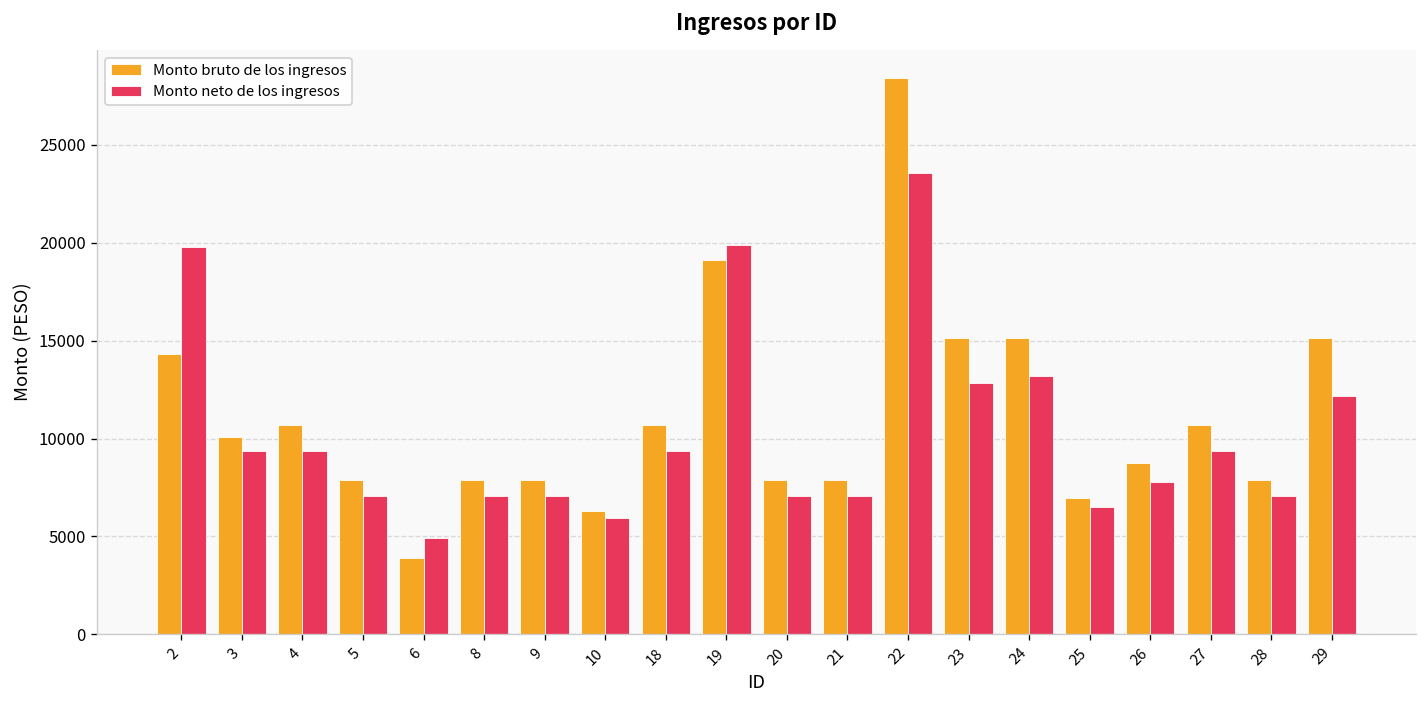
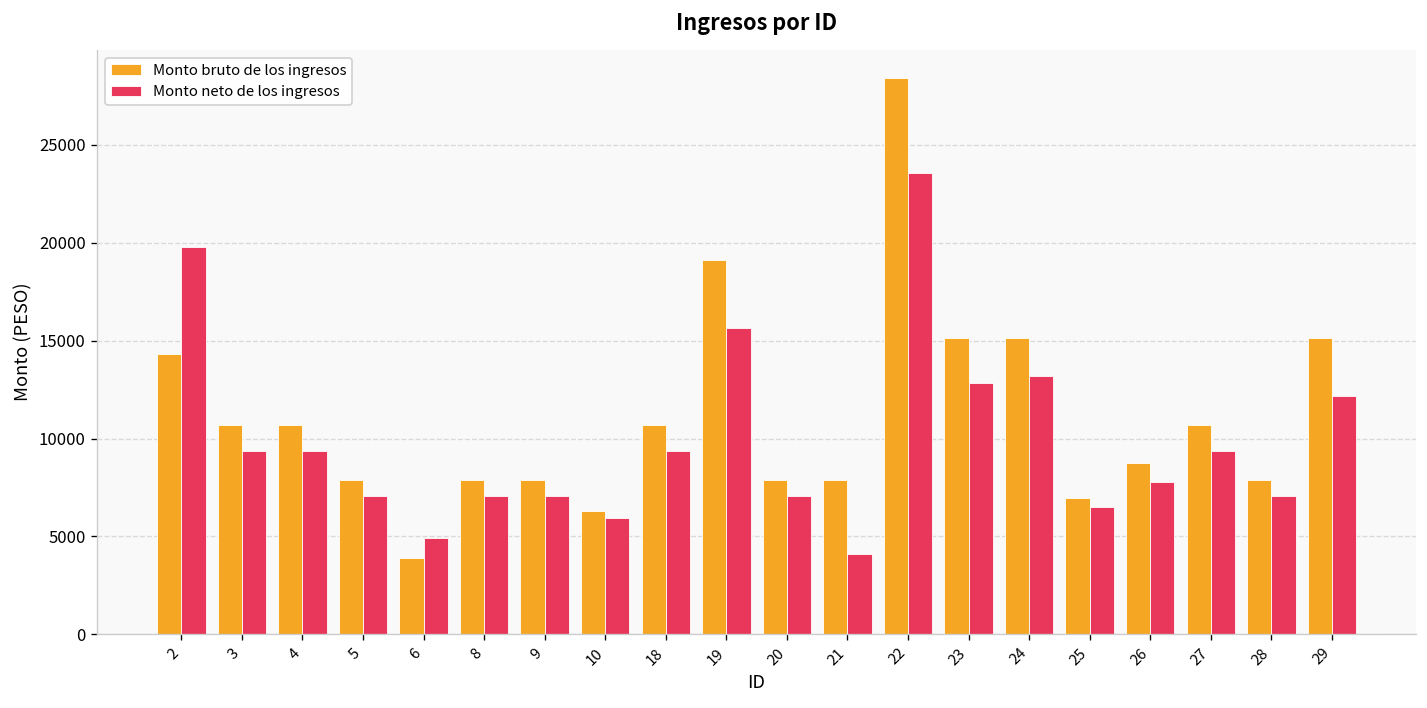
Monto bruto de los ingresos, 3: 10100 -> 10700
Monto neto de los ingresos, 19: 19900 -> 15600
Monto neto de los ingresos, 21: 7000 -> 4100
